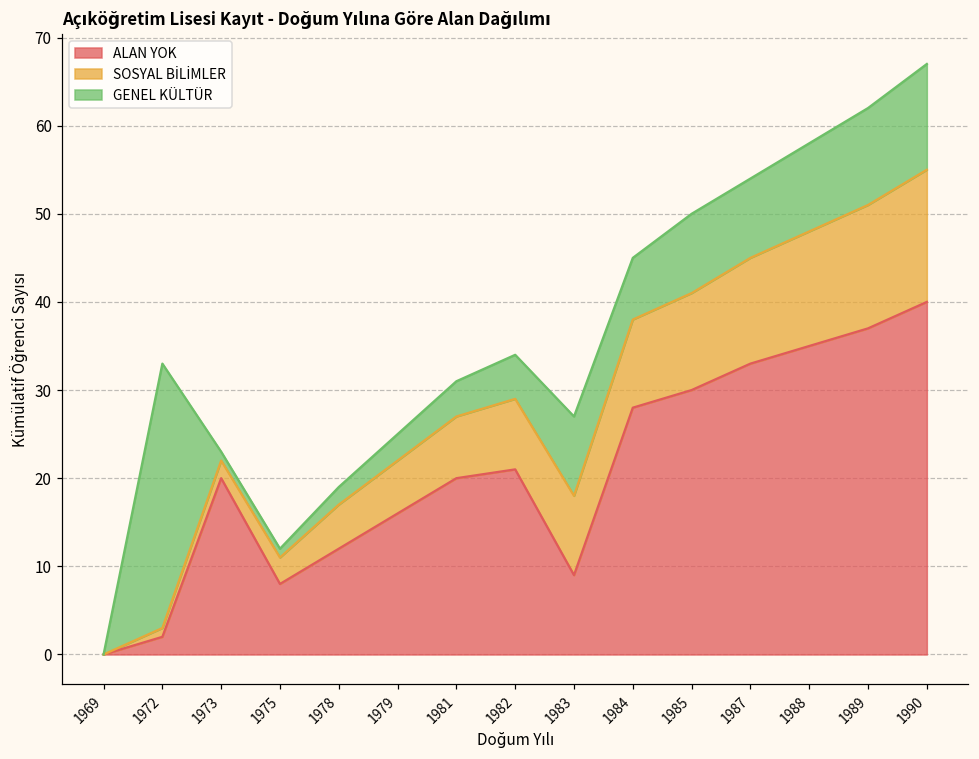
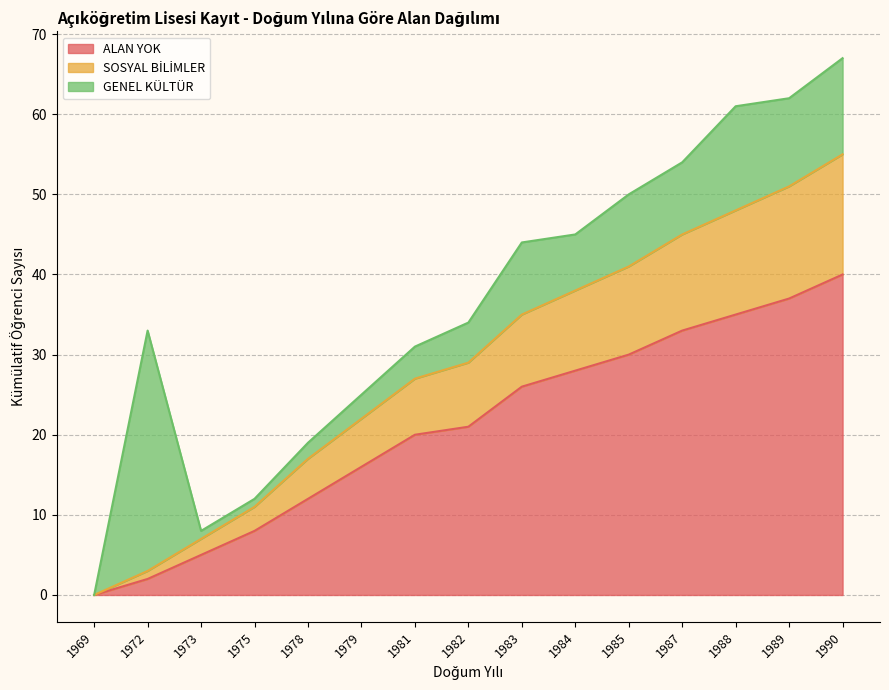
ALAN YOK, 1973: 20 -> 5
ALAN YOK, 1983: 9 -> 26
GENEL KÜLTÜR, 1988: 10 -> 13
